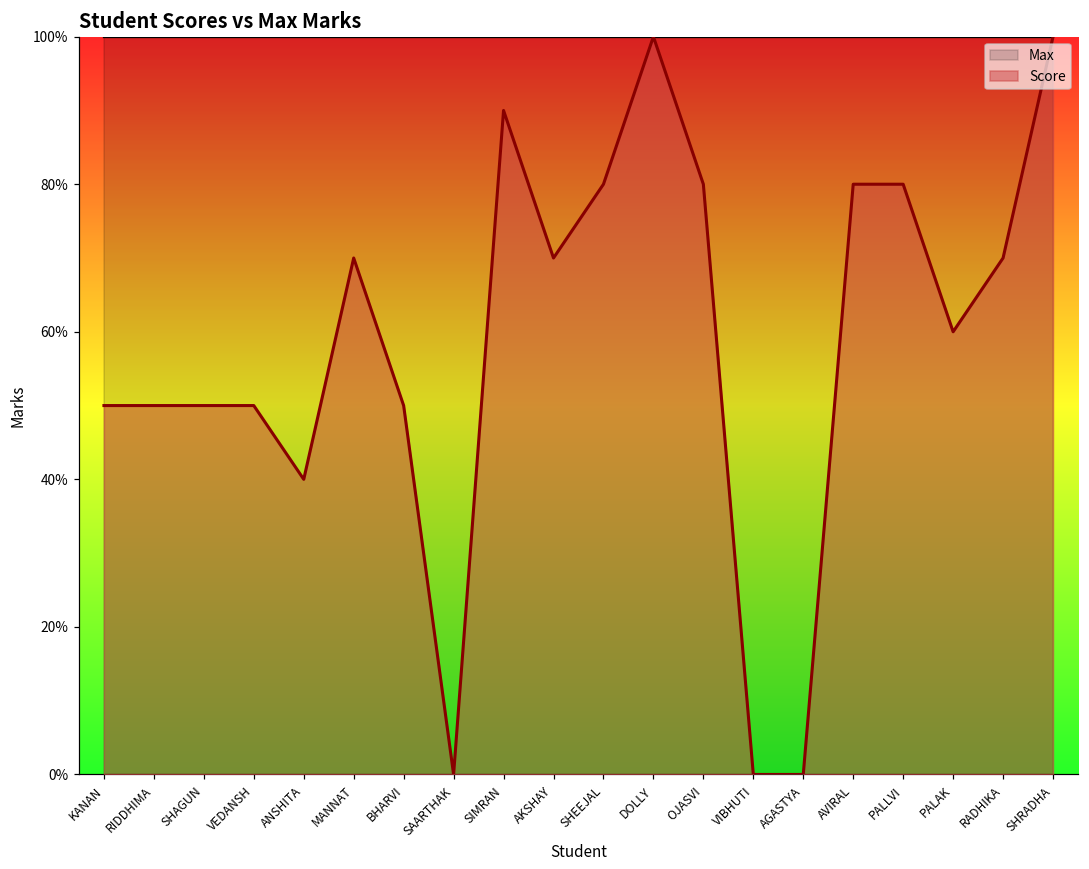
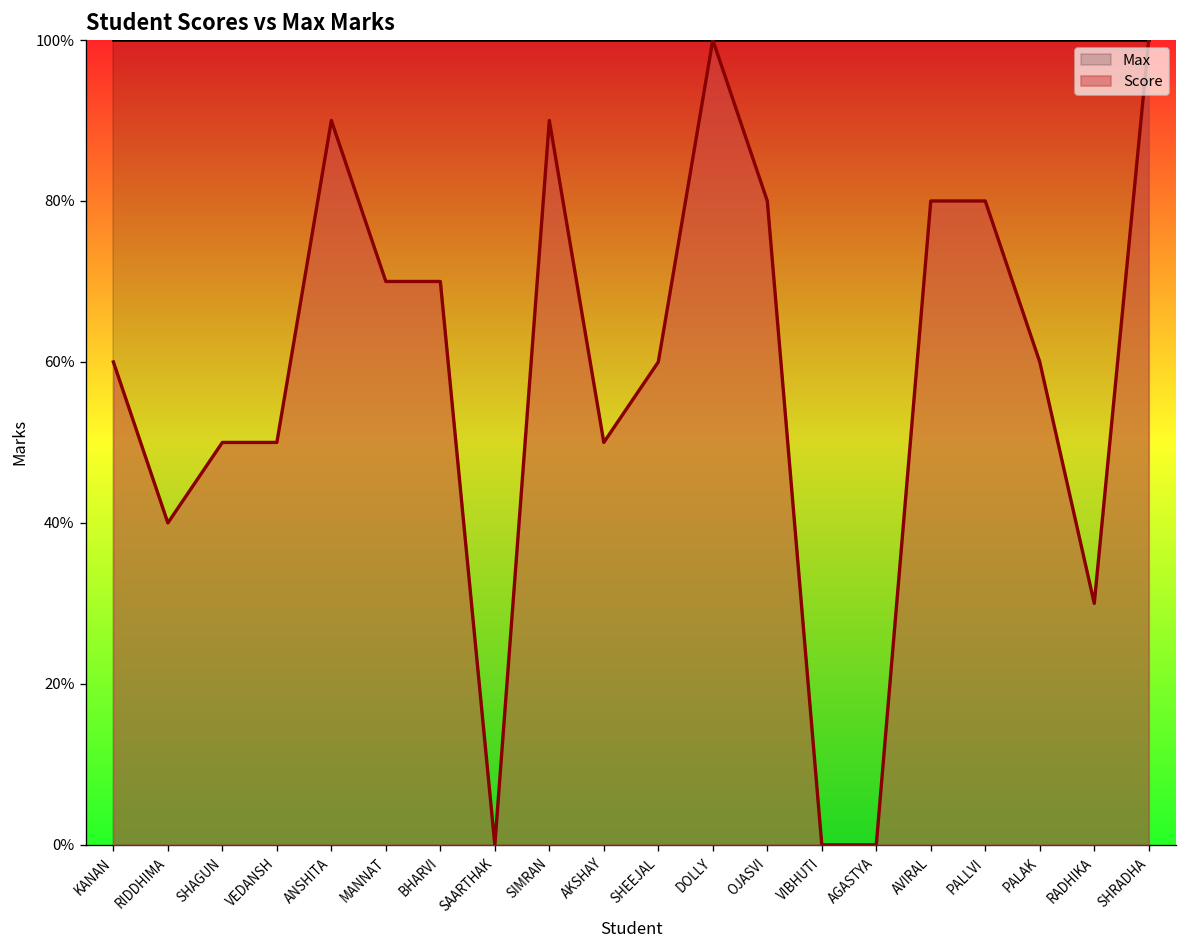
Score, KANAN: 50% -> 60%
Score, RIDDHIMA: 50% -> 40%
Score, ANSHITA: 40% -> 90%
Score, BHARVI: 50% -> 70%
Score, AKSHAY: 70% -> 50%
Score, SHEEJAL: 80% -> 60%
Score, RADHIKA: 70% -> 30%
